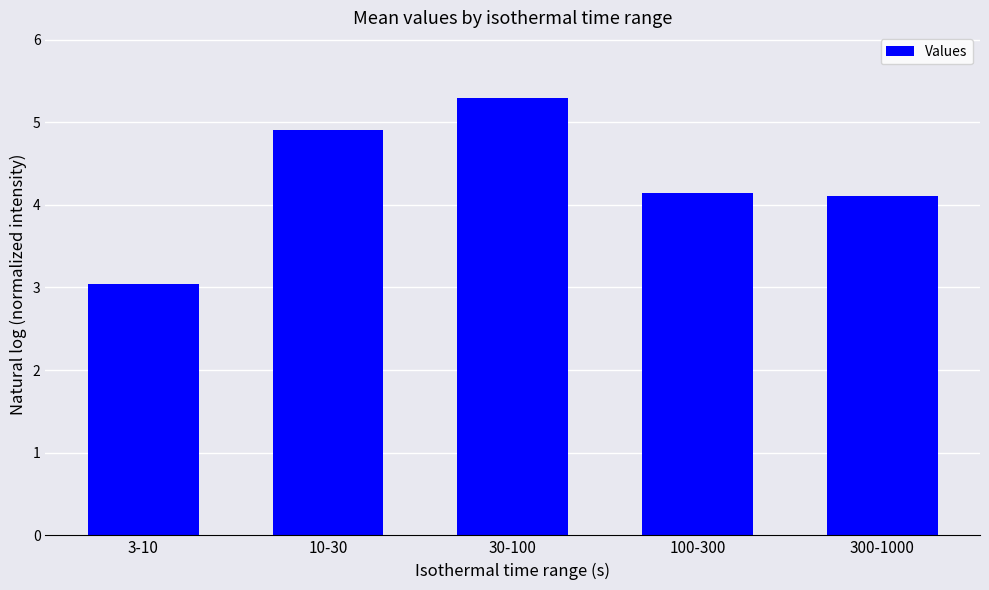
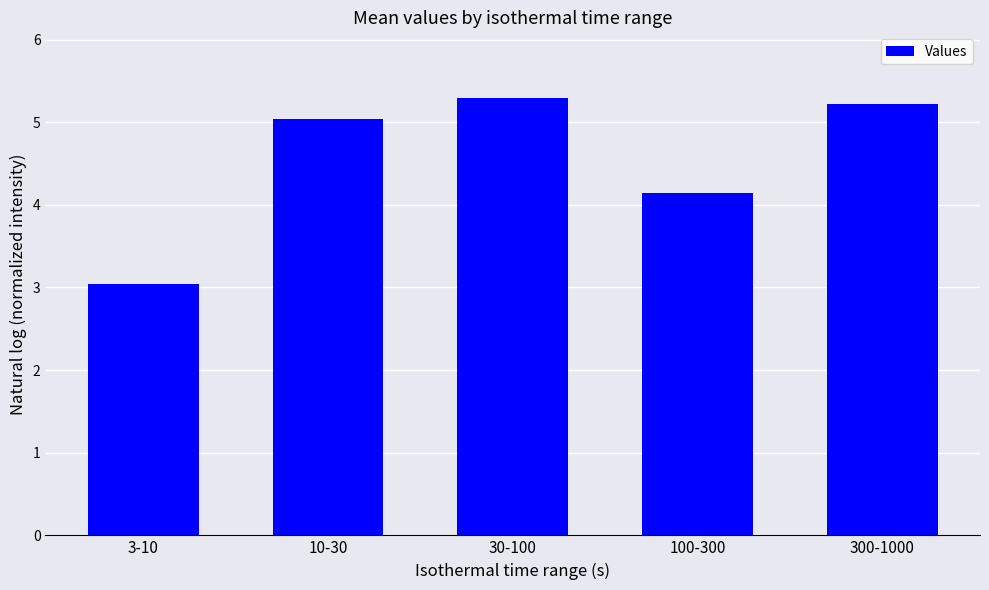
10-30: 4.9 -> 5.0
300-1000: 4.1 -> 5.2
